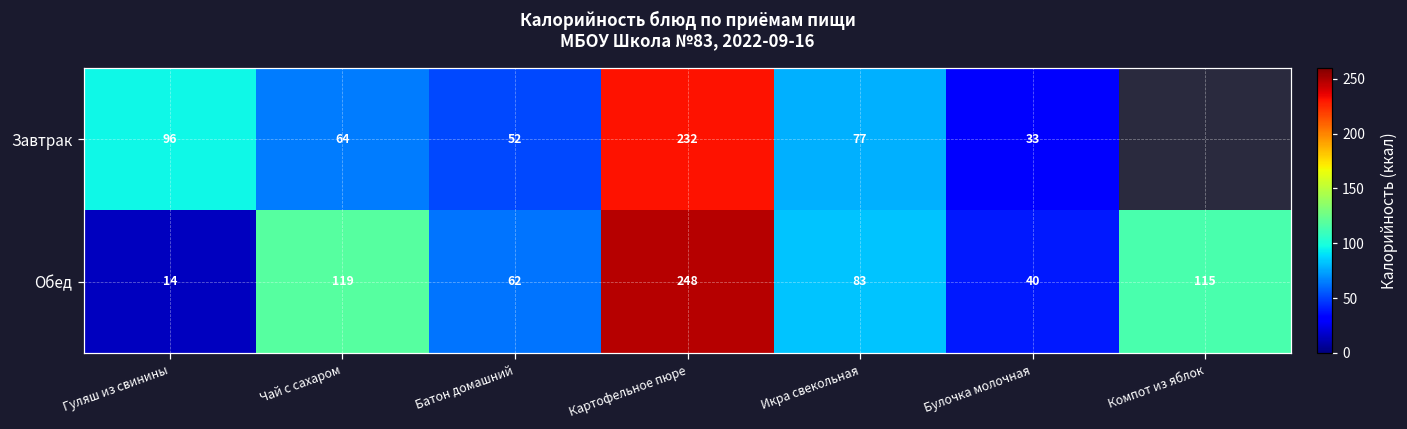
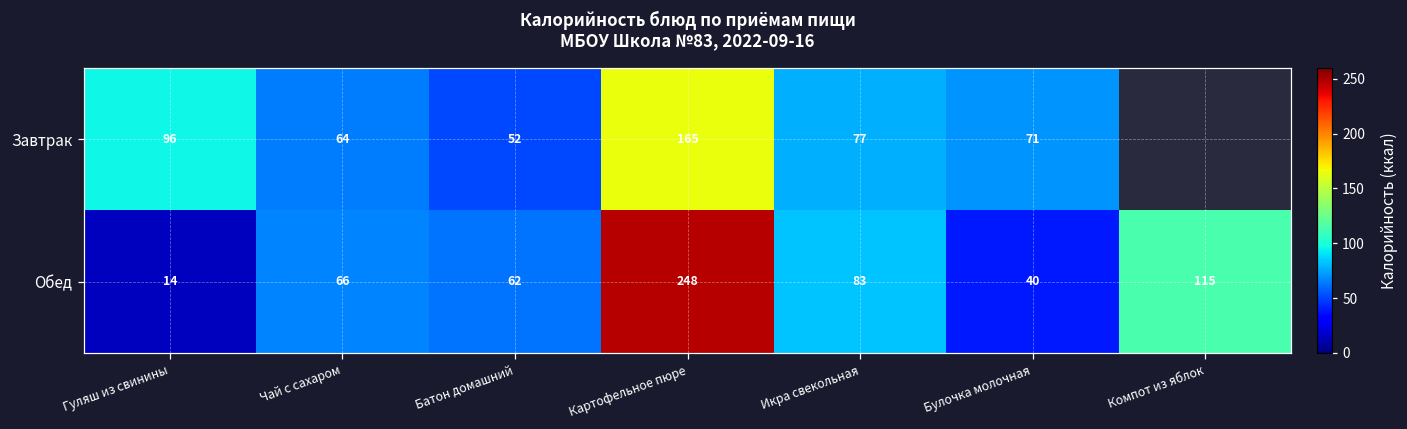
Завтрак, Картофельное пюре: 232 -> 165
Завтрак, Булочка молочная: 33 -> 71
Обед, Чай с сахаром: 119 -> 66
